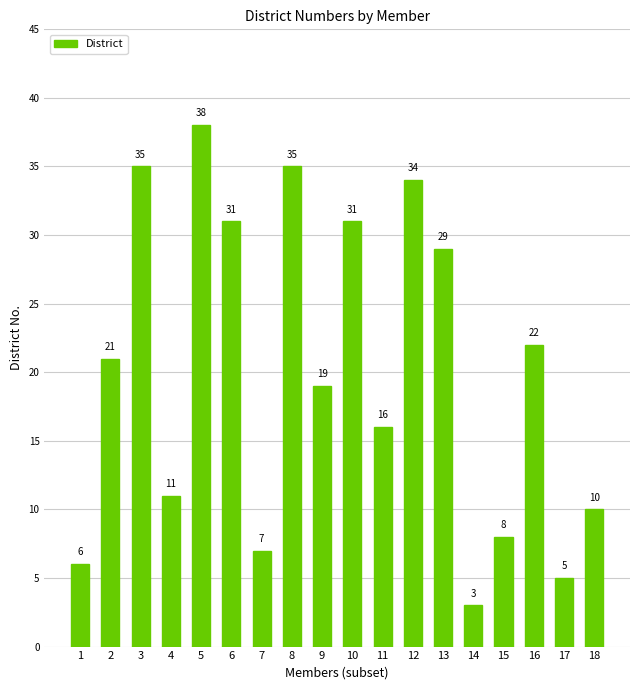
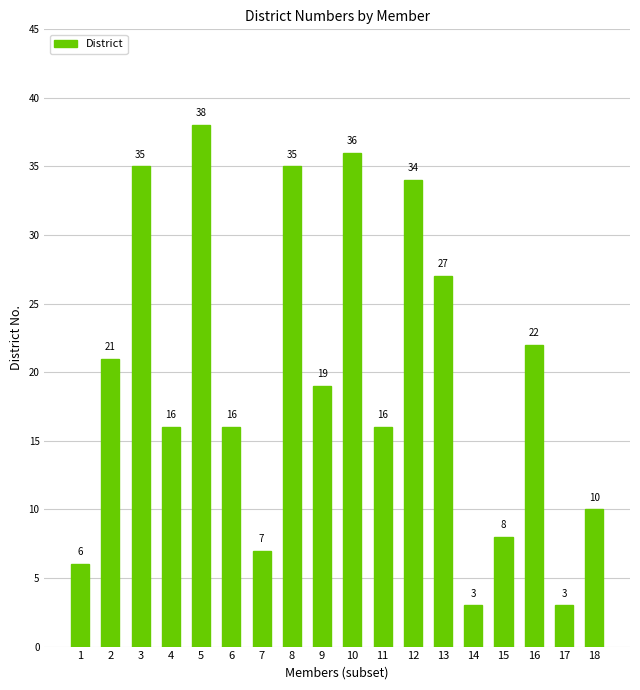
4: 11 -> 16
6: 31 -> 16
10: 31 -> 36
13: 29 -> 27
17: 5 -> 3
